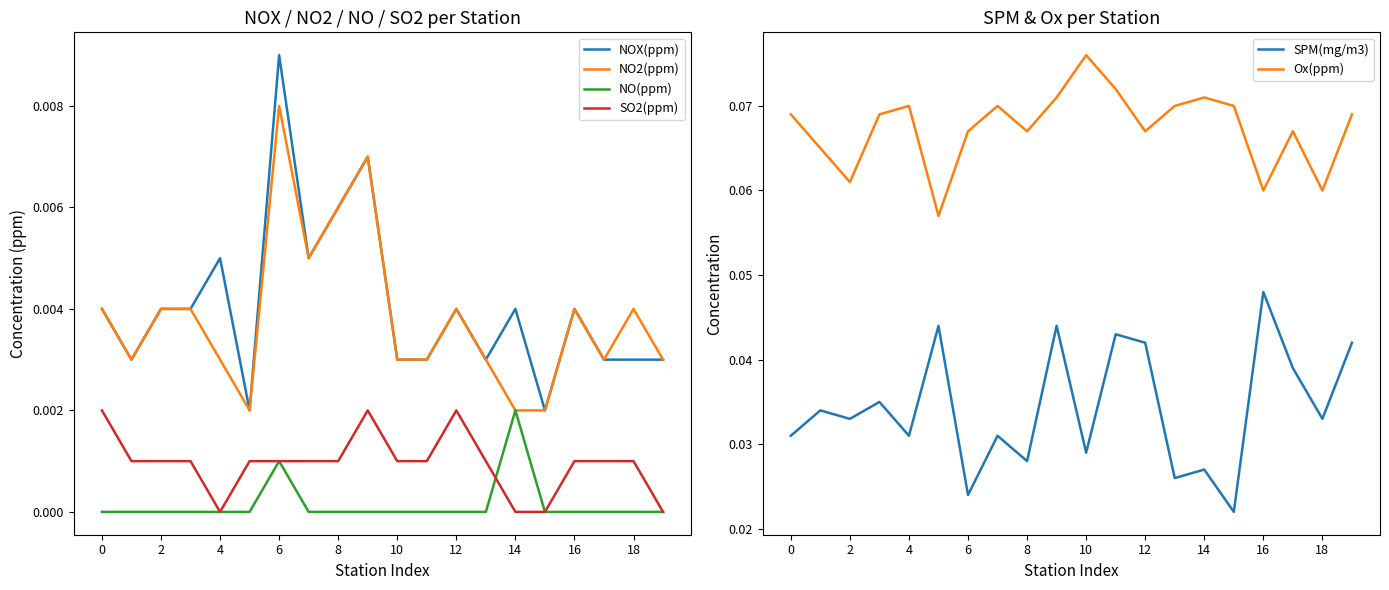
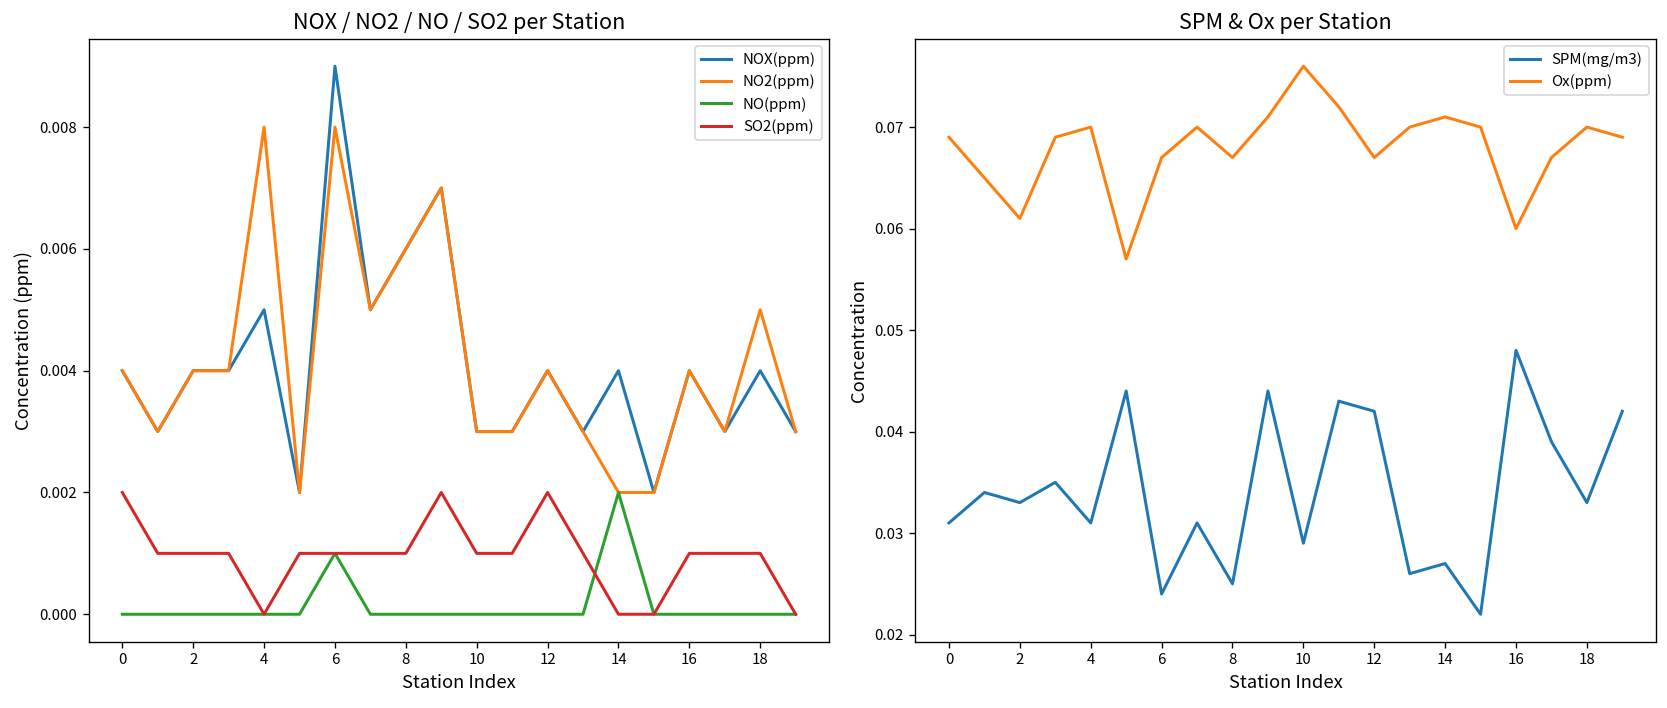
NOX / NO2 / NO / SO2 per Station, NO2(ppm), 4: 0.003 -> 0.008
NOX / NO2 / NO / SO2 per Station, NOX(ppm), 18: 0.003 -> 0.004
NOX / NO2 / NO / SO2 per Station, NO2(ppm), 18: 0.004 -> 0.005
SPM & Ox per Station, SPM(mg/m3), 8: 0.028 -> 0.025
SPM & Ox per Station, Ox(ppm), 18: 0.06 -> 0.07
